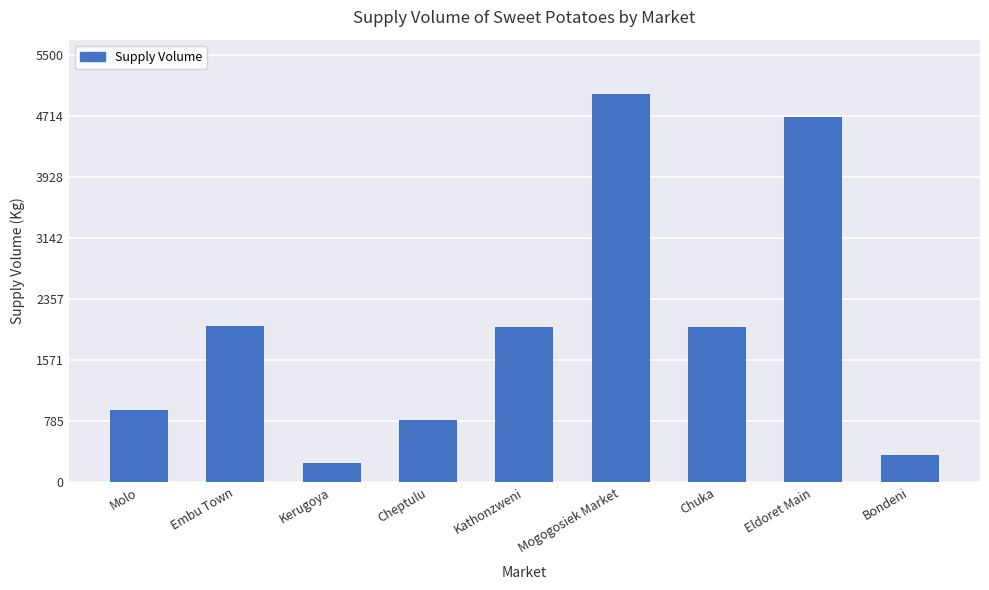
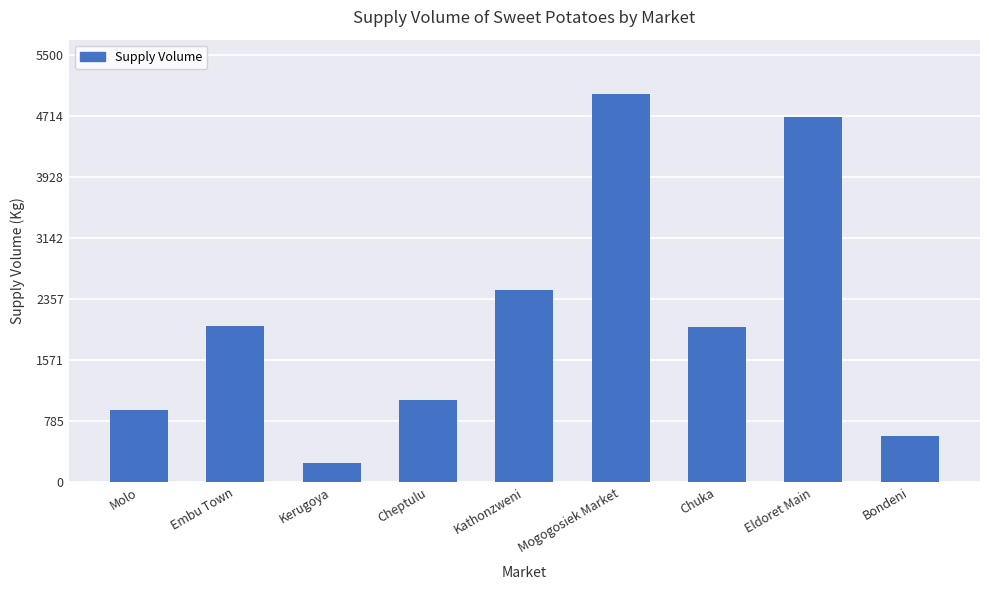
Cheptulu: 800 -> 1100
Kathonzweni: 2000 -> 2500
Bondeni: 300 -> 600
